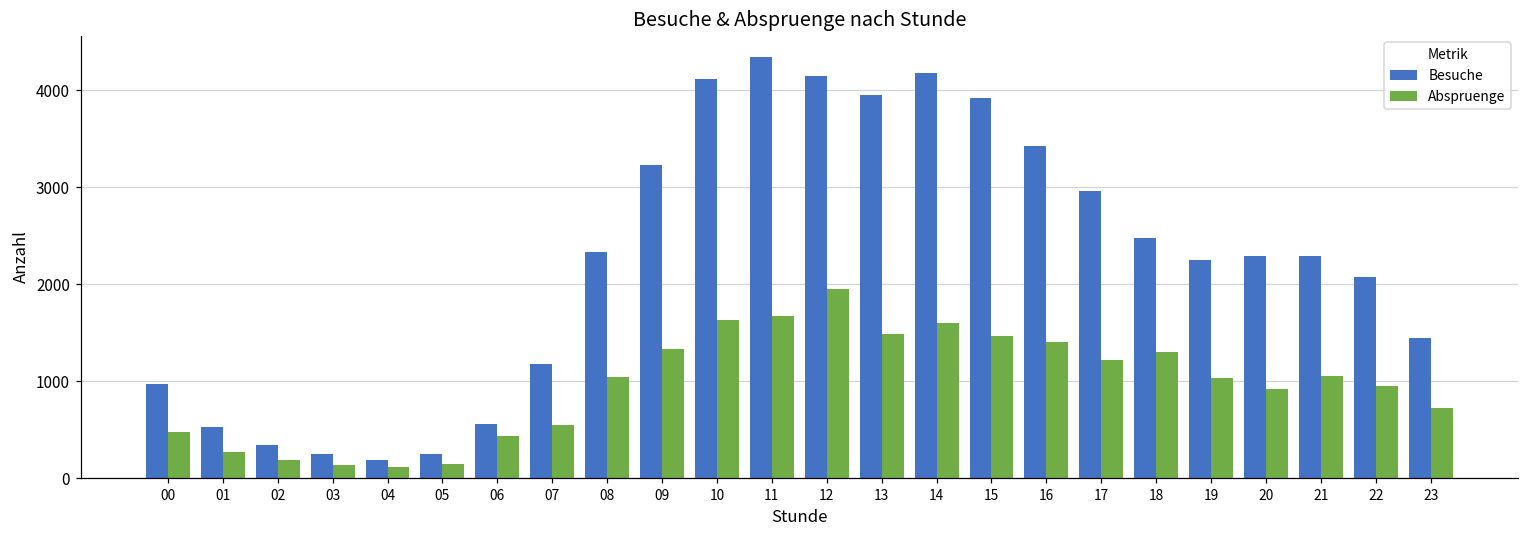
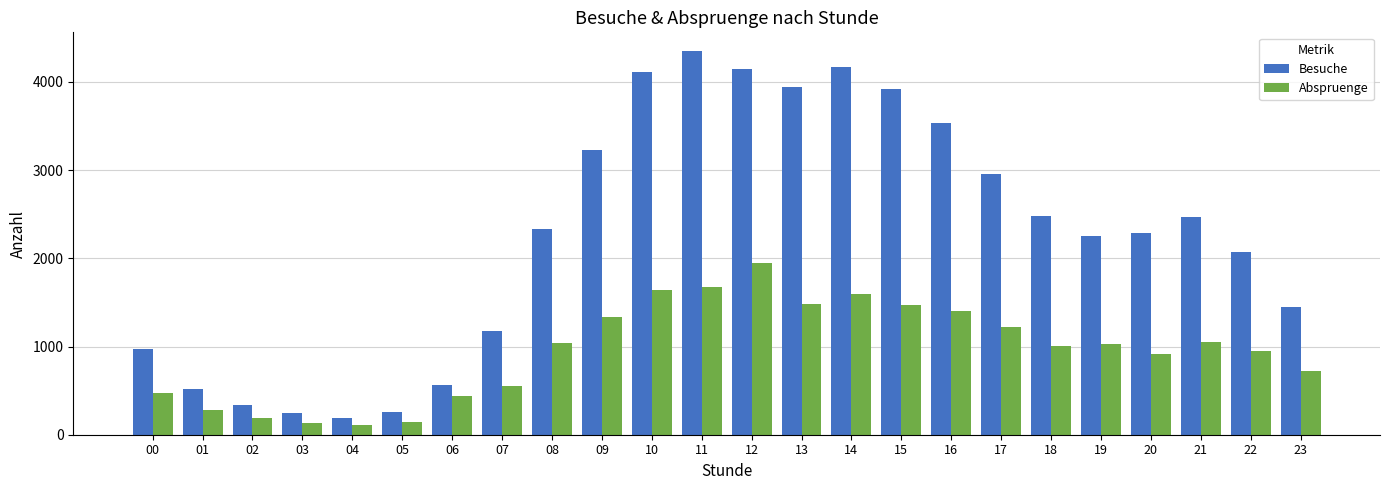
Besuche, 16: 3400 -> 3500
Abspruenge, 18: 1300 -> 1000
Besuche, 21: 2300 -> 2500
